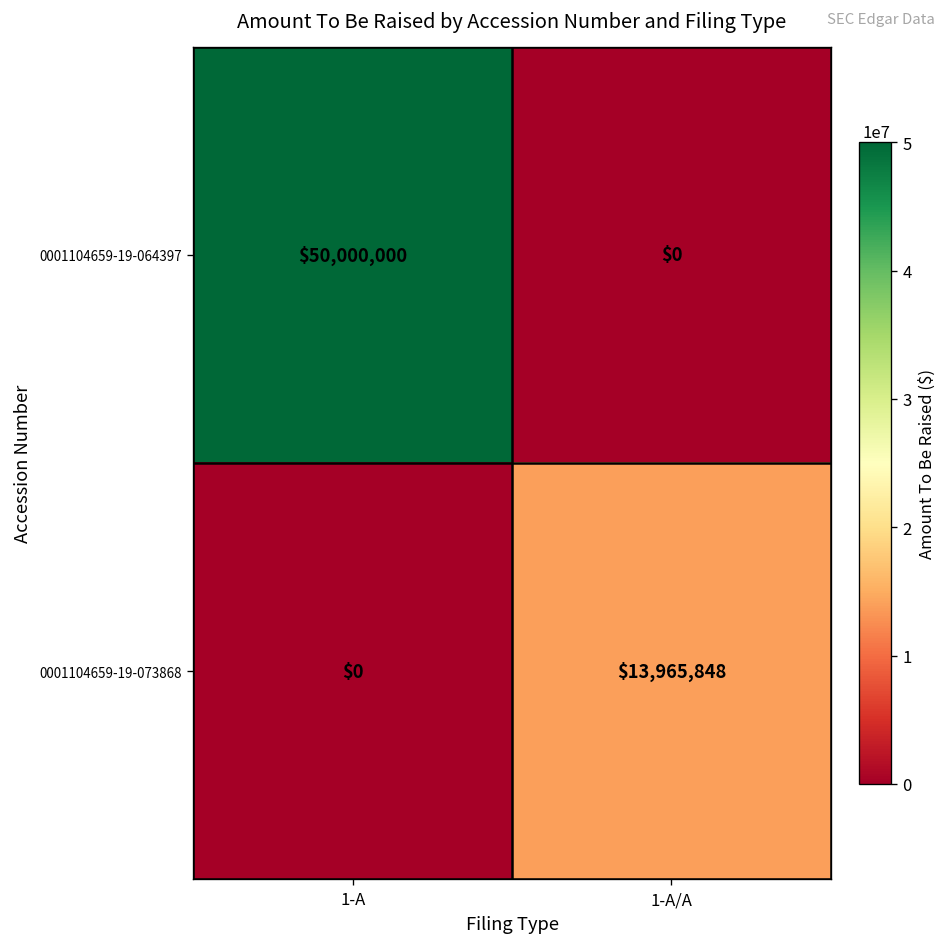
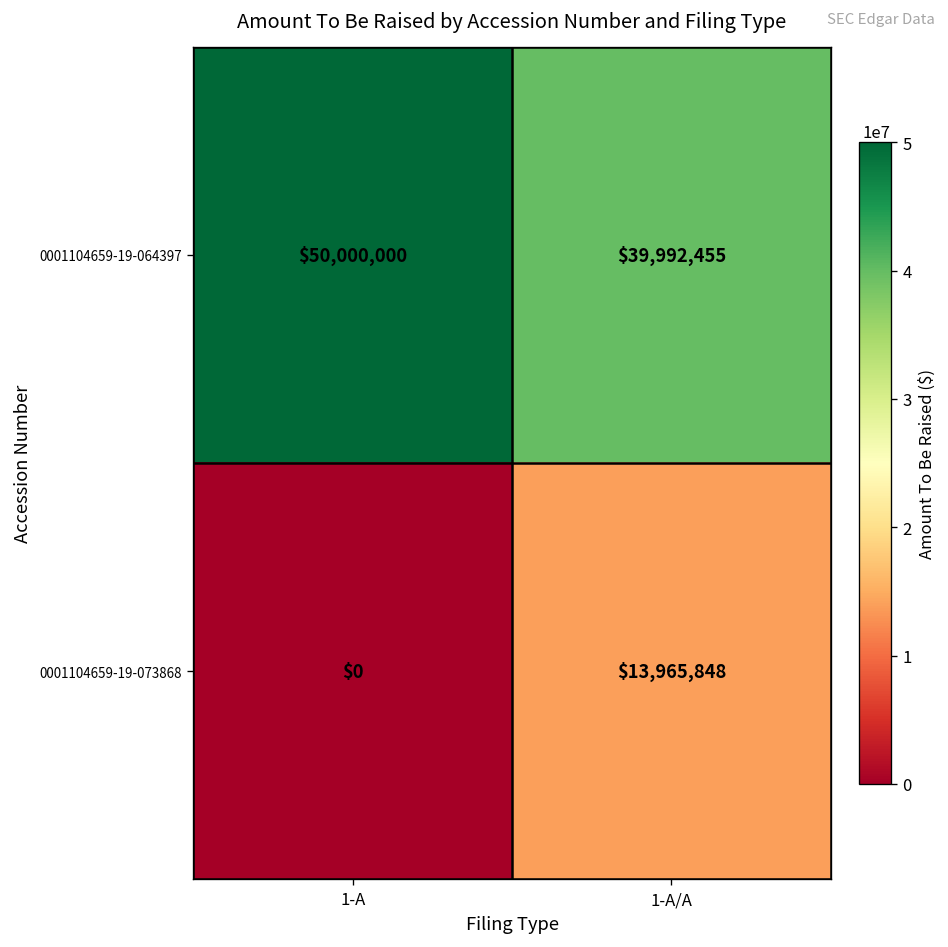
0001104659-19-064397, 1-A/A: $0 -> $39,992,455
